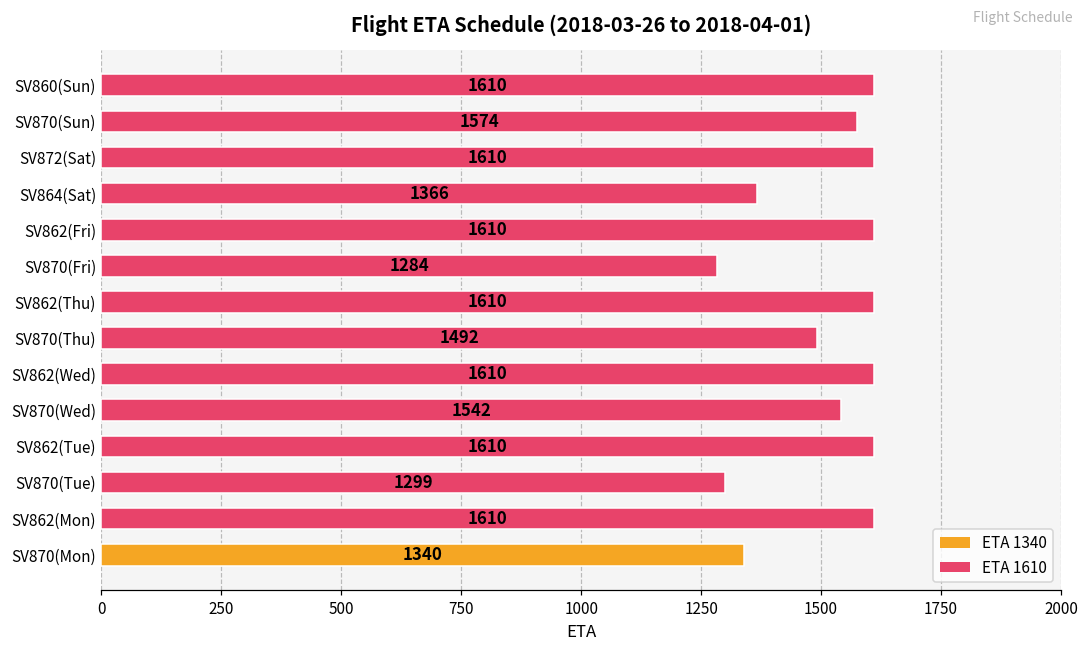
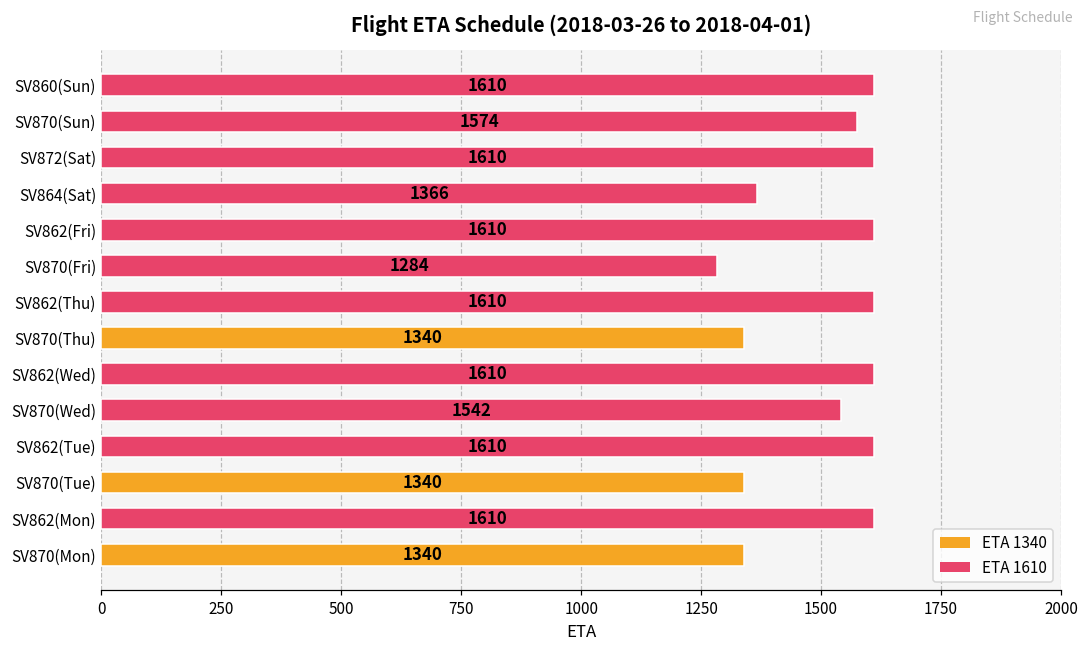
SV870(Thu): 1492 -> 1340
SV870(Tue): 1299 -> 1340
